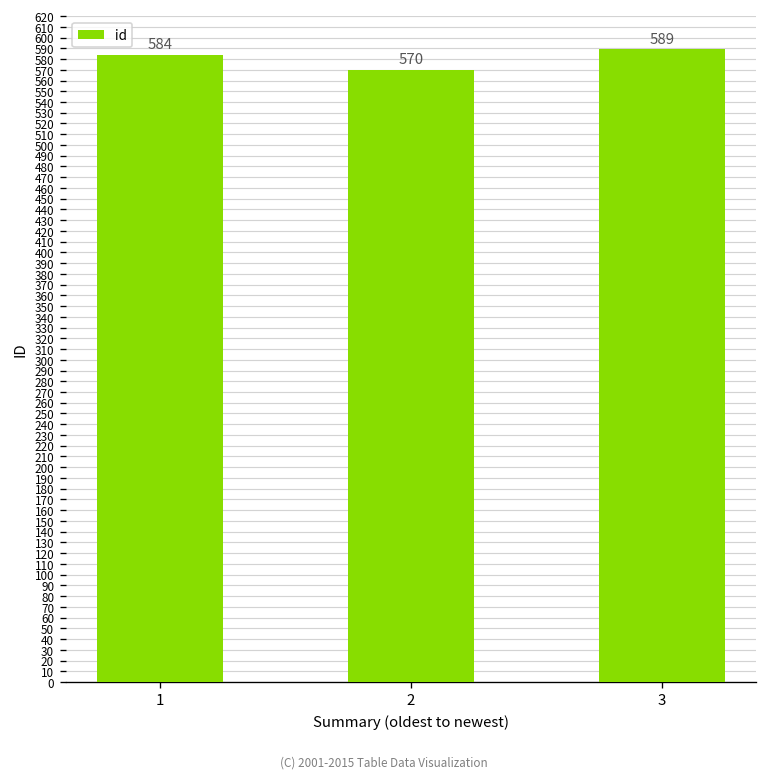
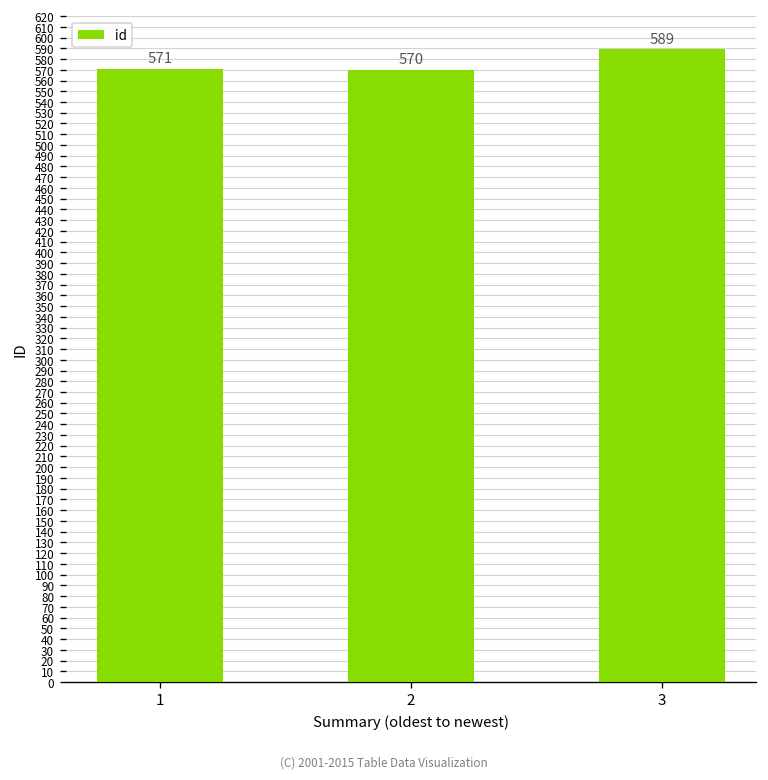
1: 584 -> 571
